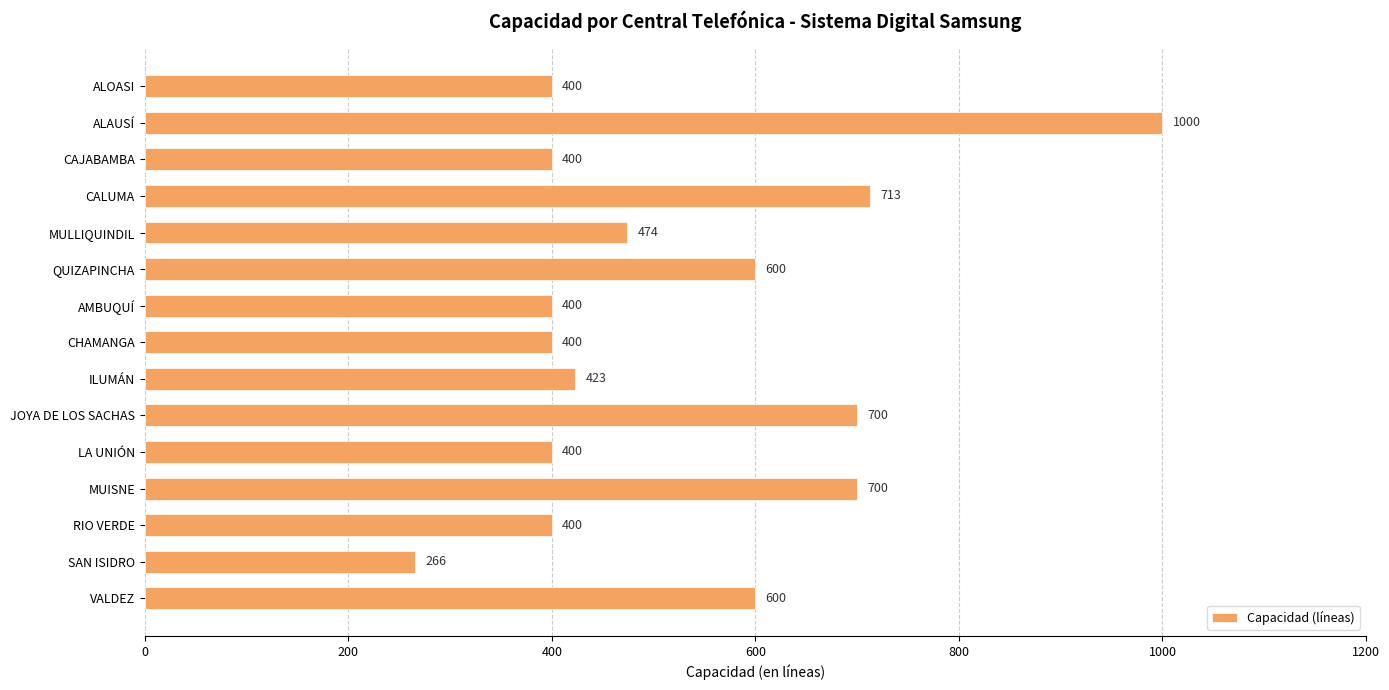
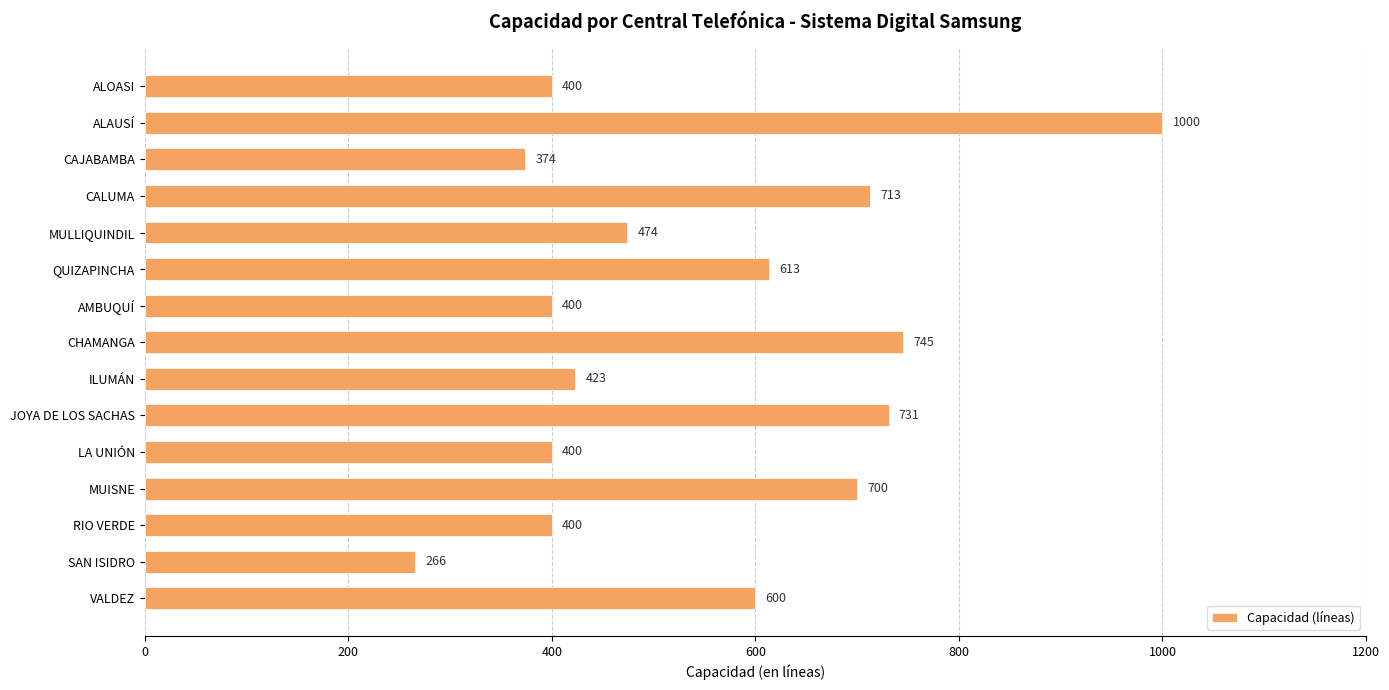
CAJABAMBA: 400 -> 374
QUIZAPINCHA: 600 -> 613
CHAMANGA: 400 -> 745
JOYA DE LOS SACHAS: 700 -> 731
